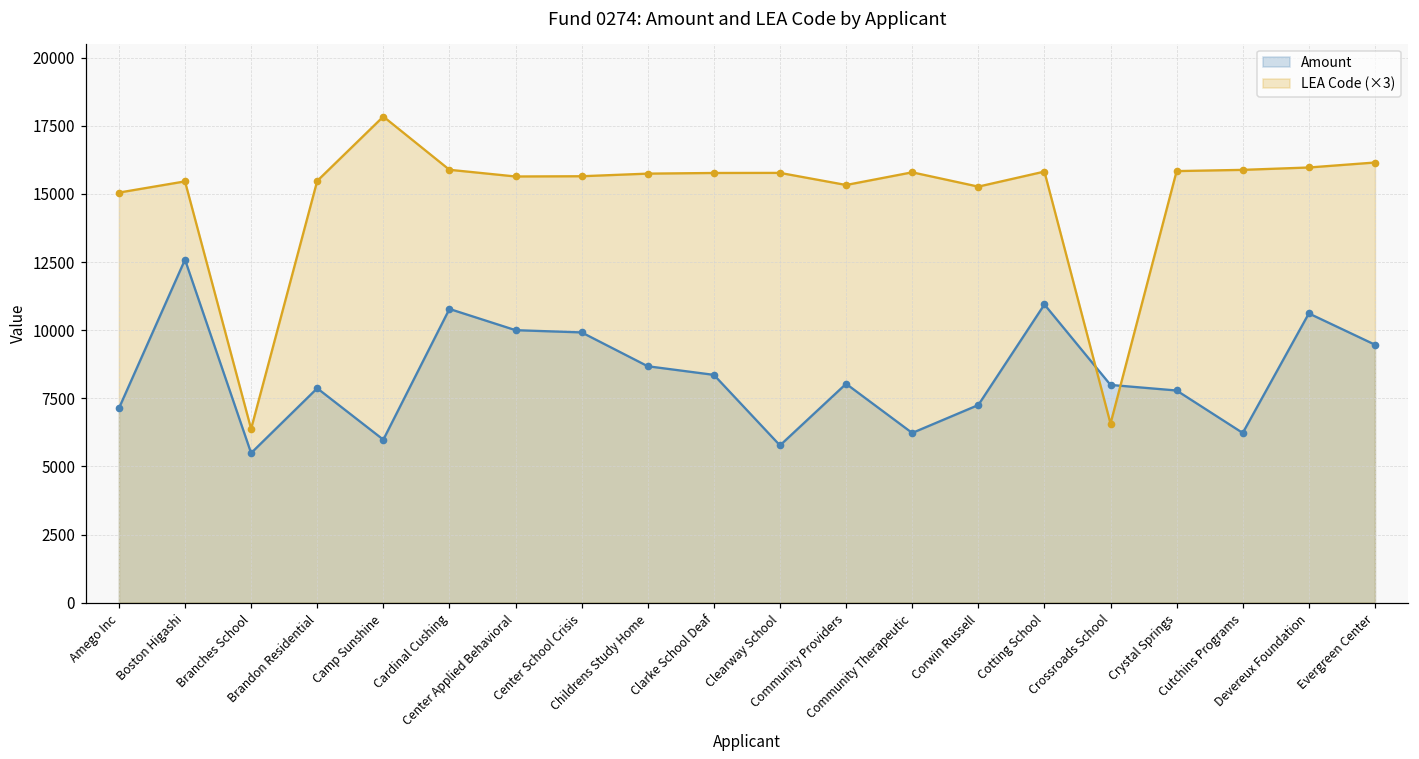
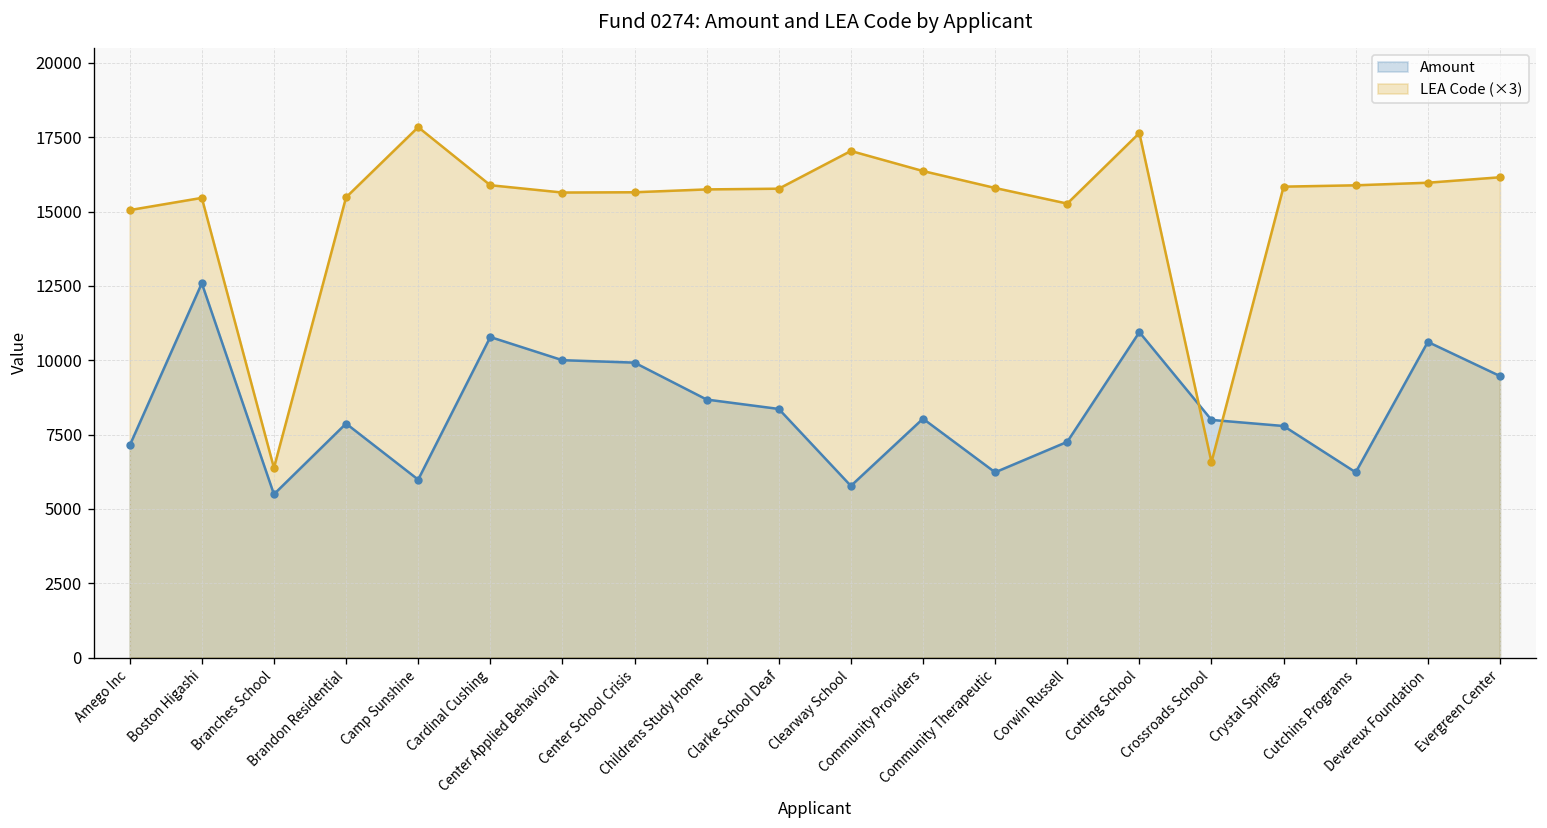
LEA Code (×3), Clearway School: 15800 -> 17000
LEA Code (×3), Community Providers: 15300 -> 16400
LEA Code (×3), Cotting School: 15800 -> 17600
